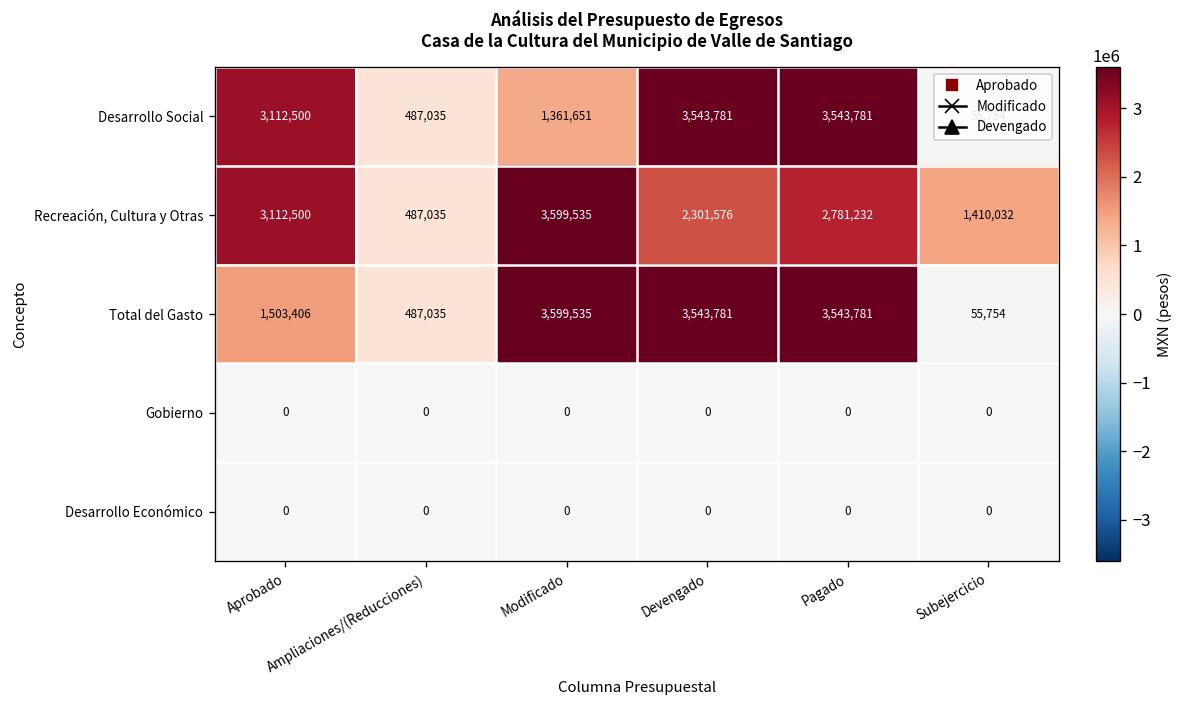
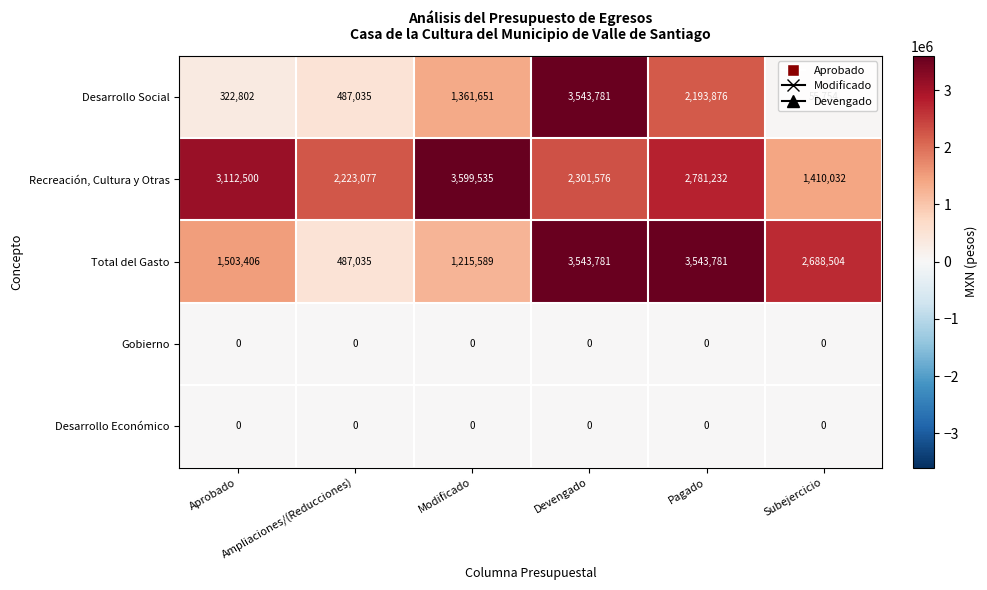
Desarrollo Social, Aprobado: 3,112,500 -> 322,802
Desarrollo Social, Pagado: 3,543,781 -> 2,193,876
Recreación, Cultura y Otras, Ampliaciones/(Reducciones): 487,035 -> 2,223,077
Total del Gasto, Modificado: 3,599,535 -> 1,215,589
Total del Gasto, Subejercicio: 55,754 -> 2,688,504
